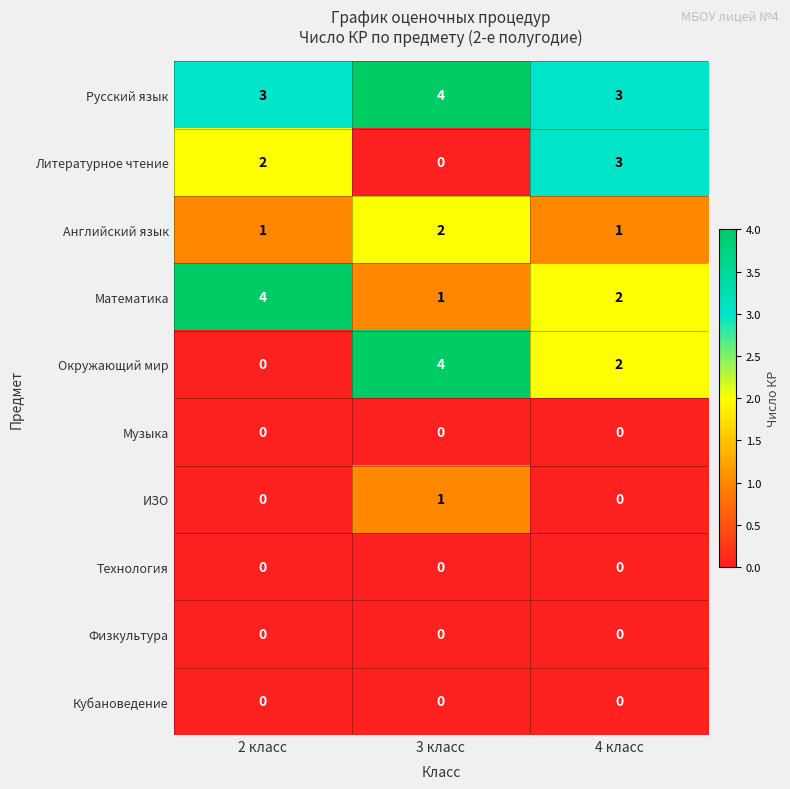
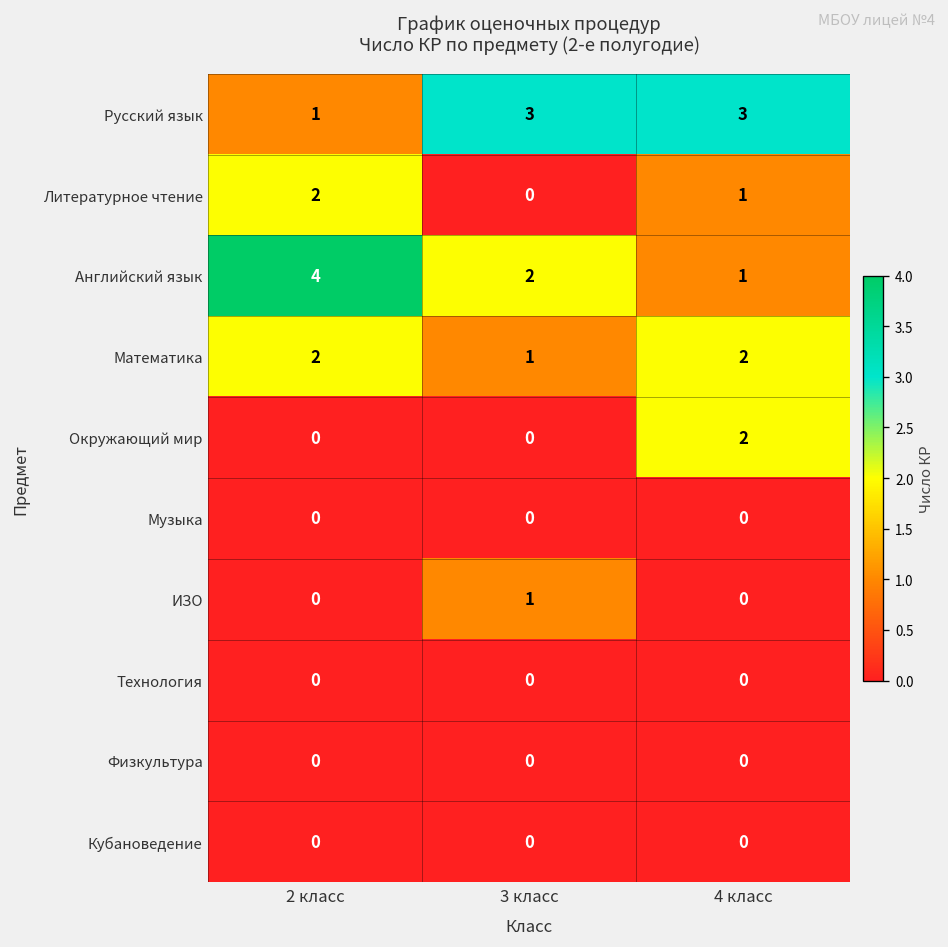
Русский язык, 2 класс: 3 -> 1
Русский язык, 3 класс: 4 -> 3
Литературное чтение, 4 класс: 3 -> 1
Английский язык, 2 класс: 1 -> 4
Математика, 2 класс: 4 -> 2
Окружающий мир, 3 класс: 4 -> 0
